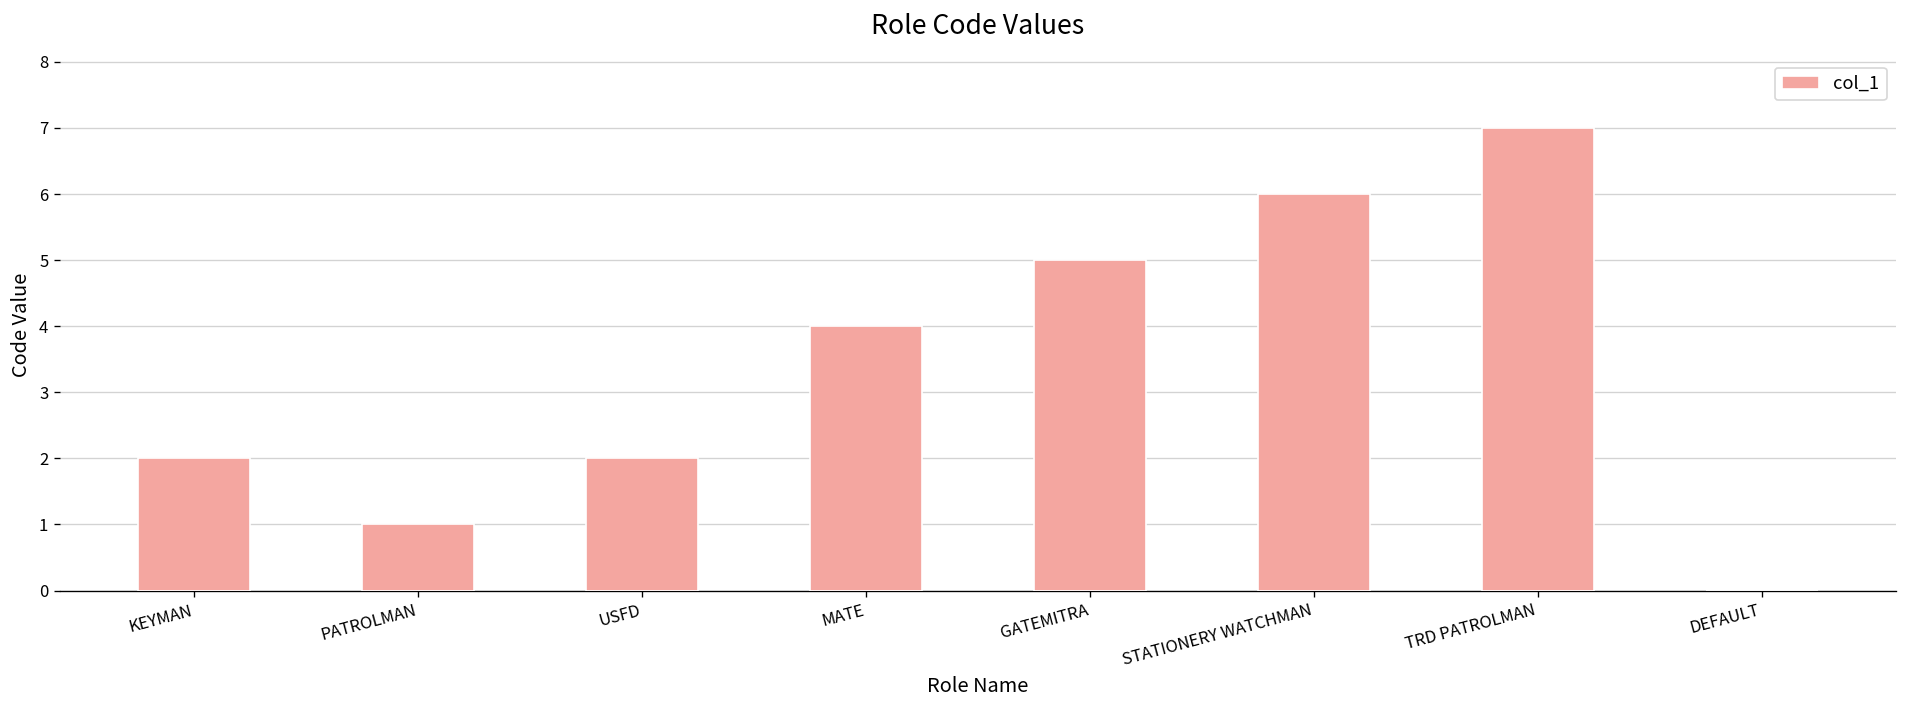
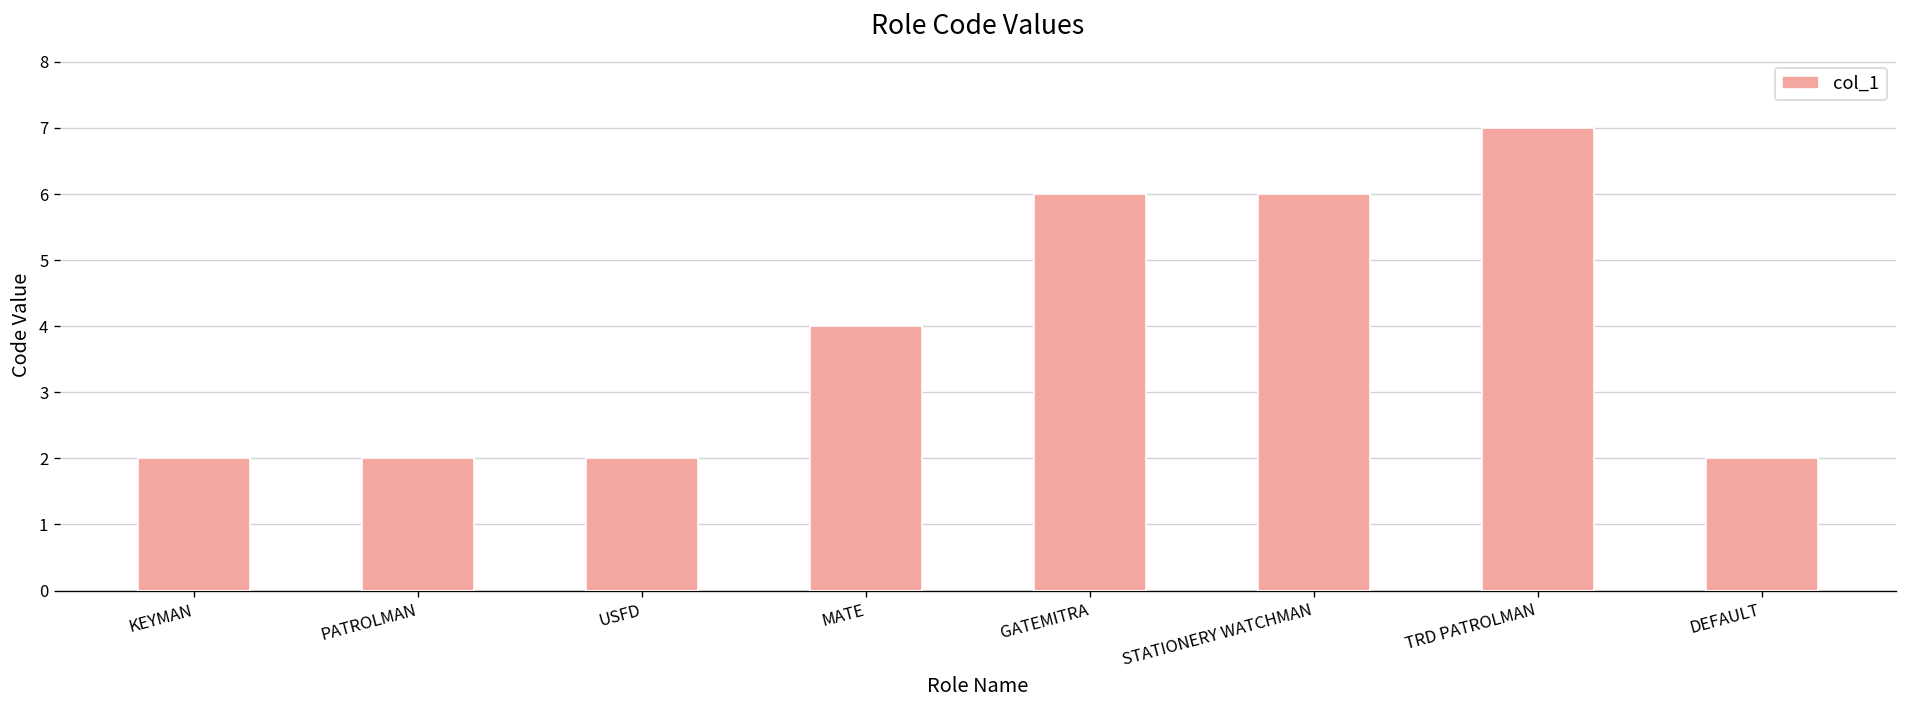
PATROLMAN: 1 -> 2
GATEMITRA: 5 -> 6
DEFAULT: 0 -> 2
